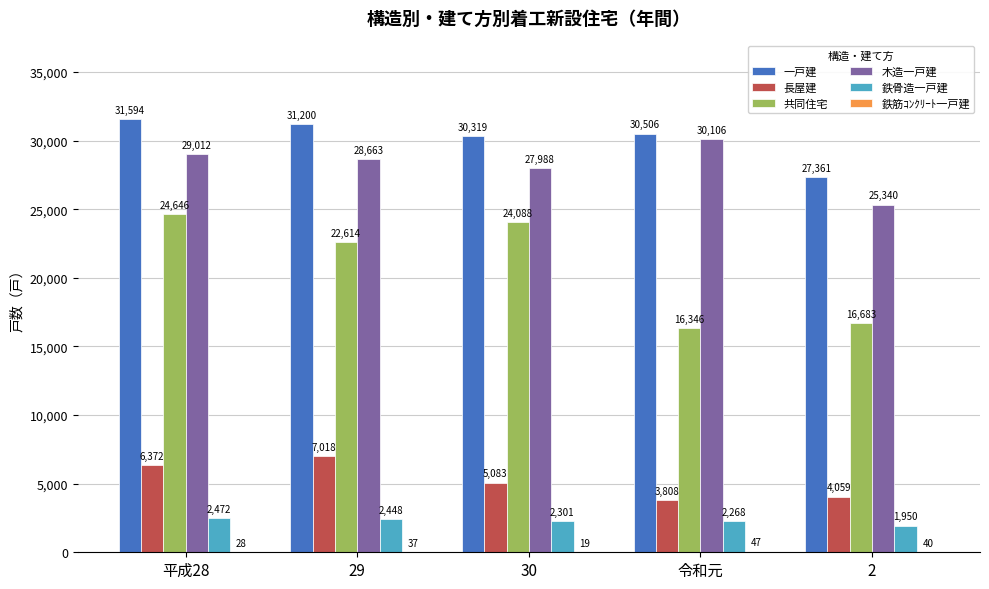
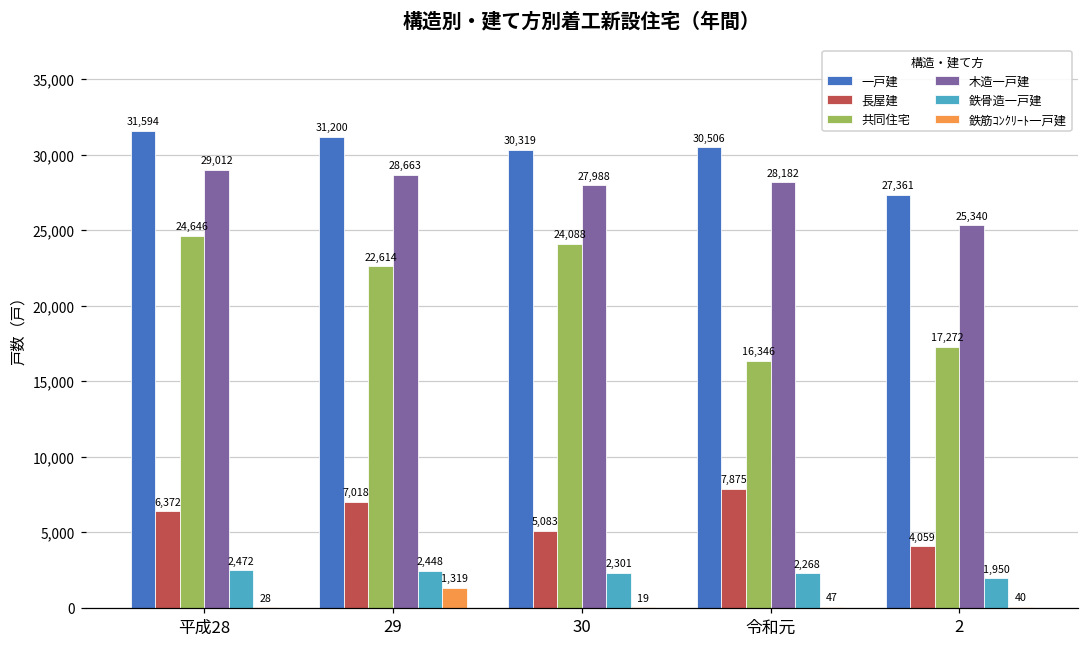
鉄筋ｺﾝｸﾘｰﾄ一戸建, 29: 37 -> 1,319
長屋建, 令和元: 3,808 -> 7,875
木造一戸建, 令和元: 30,106 -> 28,182
共同住宅, 2: 16,683 -> 17,272
